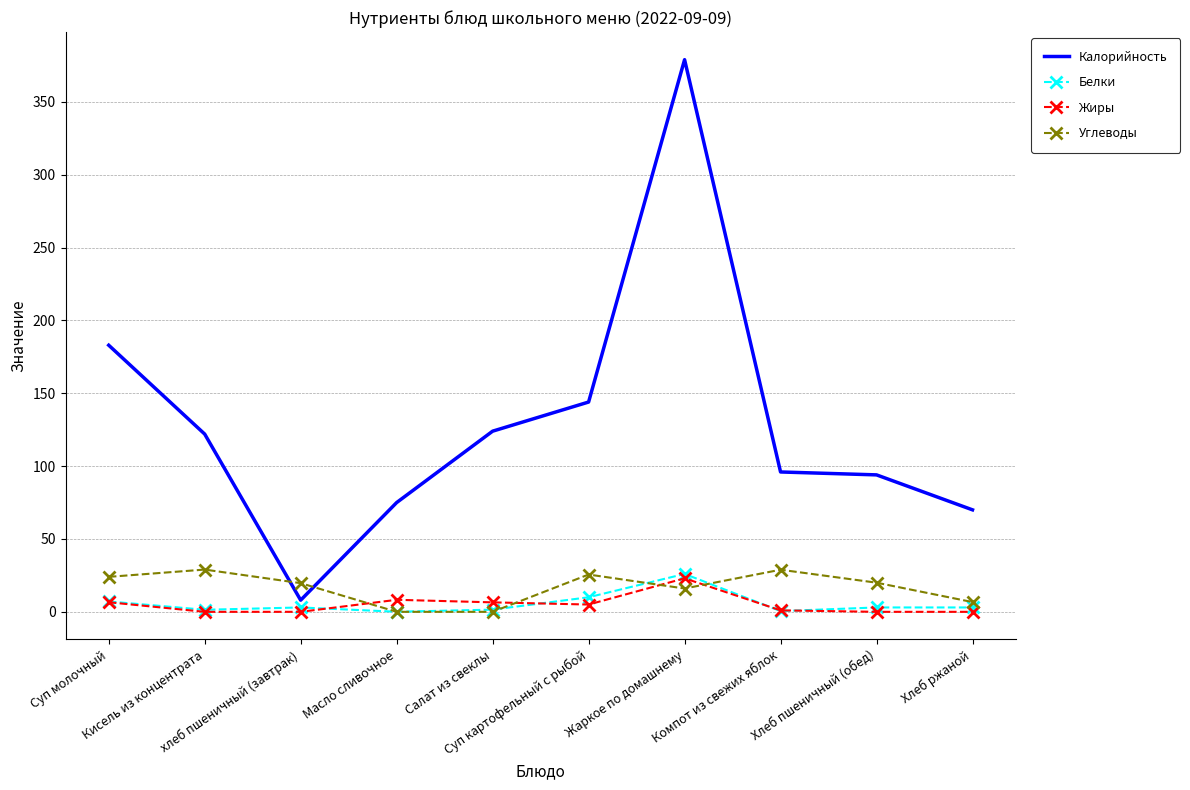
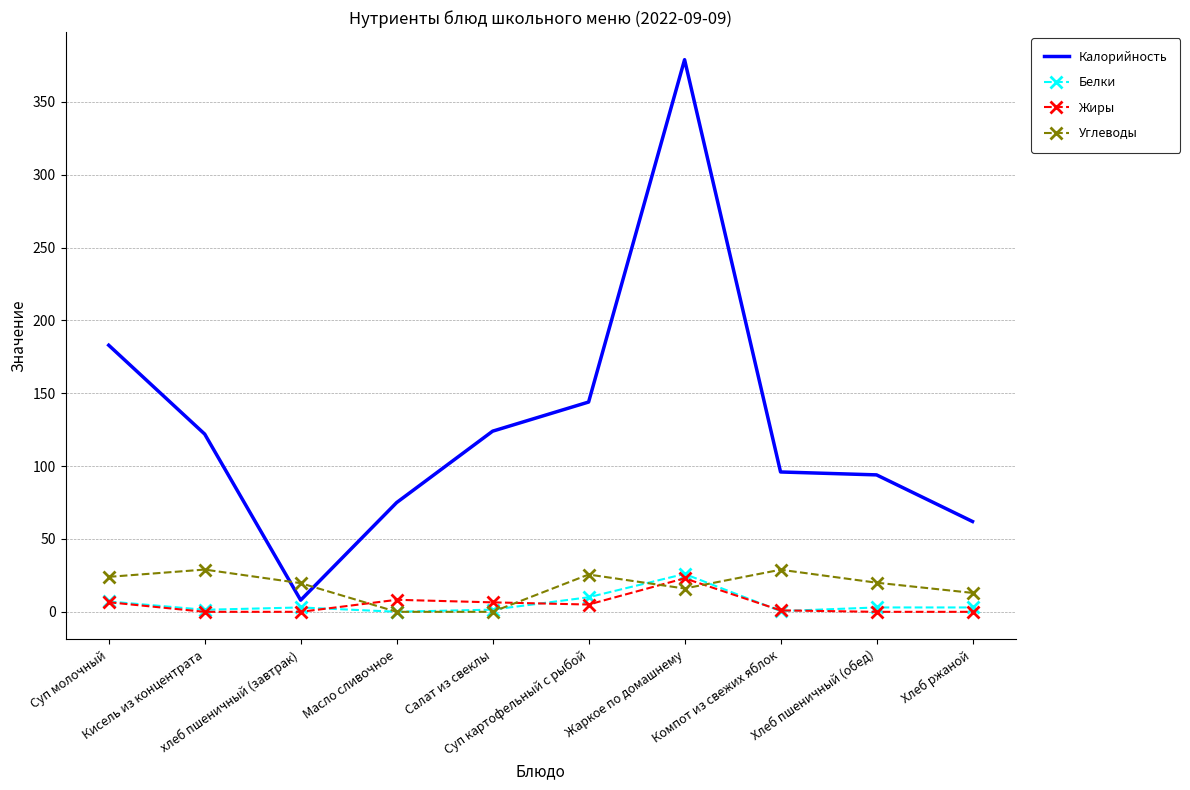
Калорийность, Хлеб ржаной: 70 -> 62
Углеводы, Хлеб ржаной: 7 -> 13
